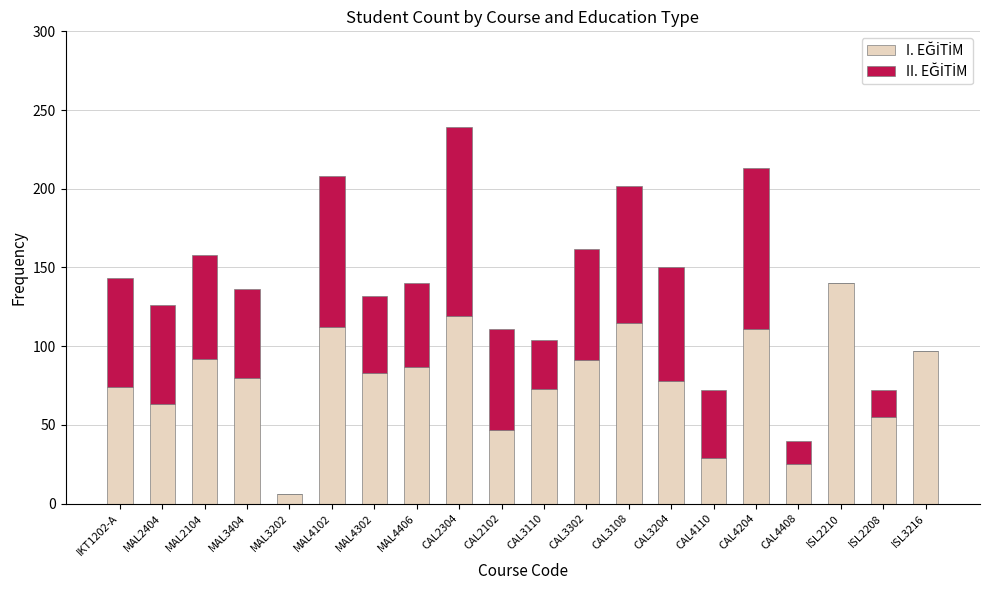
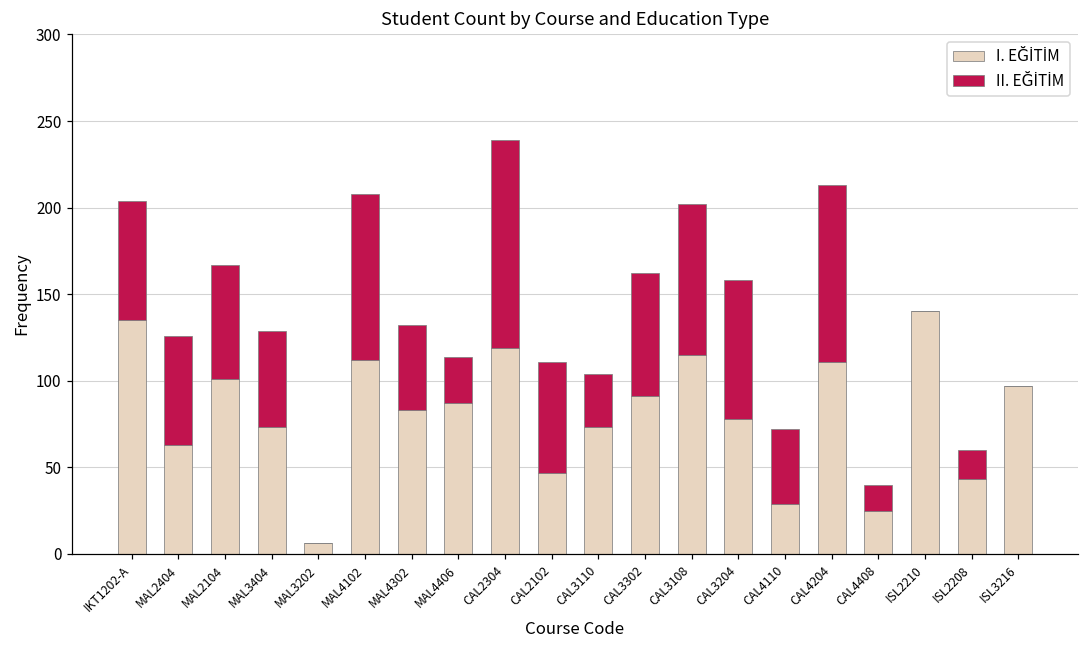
I. EĞİTİM, IKT1202-A: 74 -> 135
I. EĞİTİM, MAL2104: 92 -> 101
I. EĞİTİM, MAL3404: 80 -> 73
II. EĞİTİM, MAL4406: 53 -> 27
II. EĞİTİM, CAL3204: 72 -> 80
I. EĞİTİM, ISL2208: 55 -> 43
